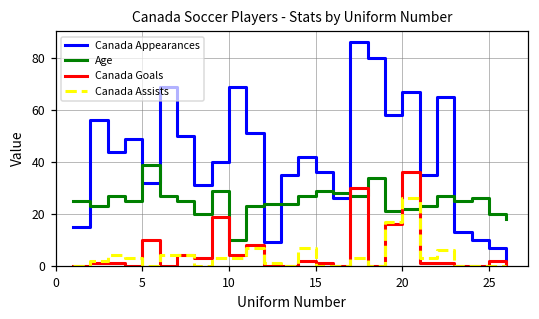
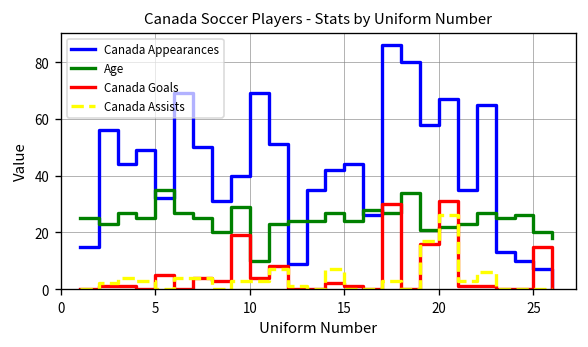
Age, 5: 39 -> 35
Canada Goals, 5: 10 -> 5
Canada Appearances, 15: 36 -> 44
Age, 15: 29 -> 24
Canada Goals, 20: 36 -> 31
Canada Goals, 25: 2 -> 15
